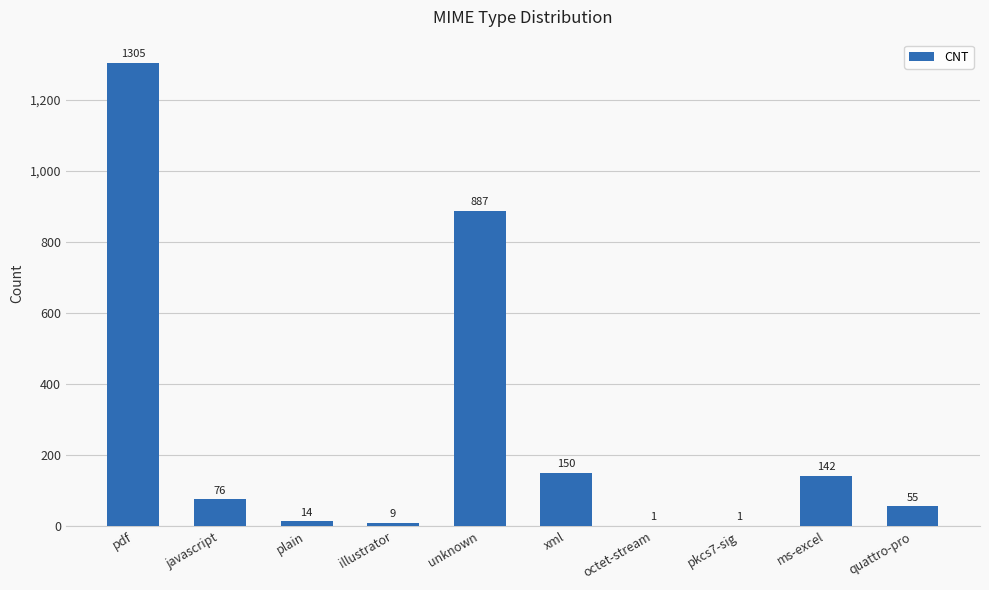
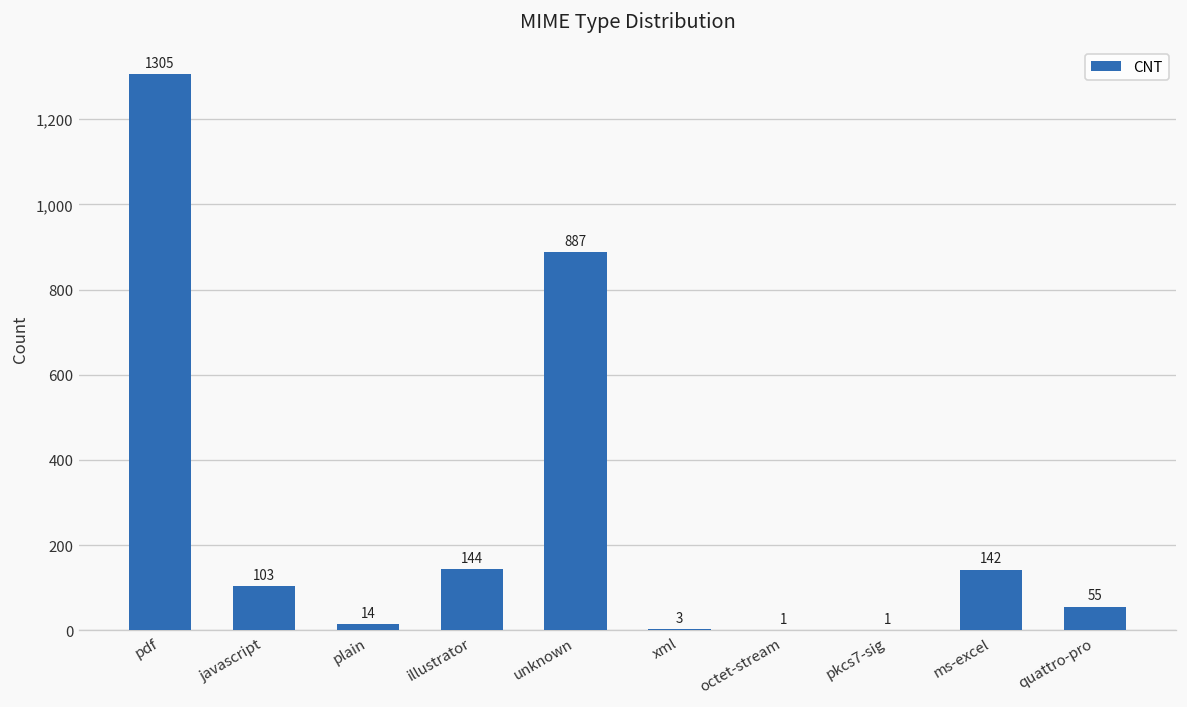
javascript: 76 -> 103
illustrator: 9 -> 144
xml: 150 -> 3
